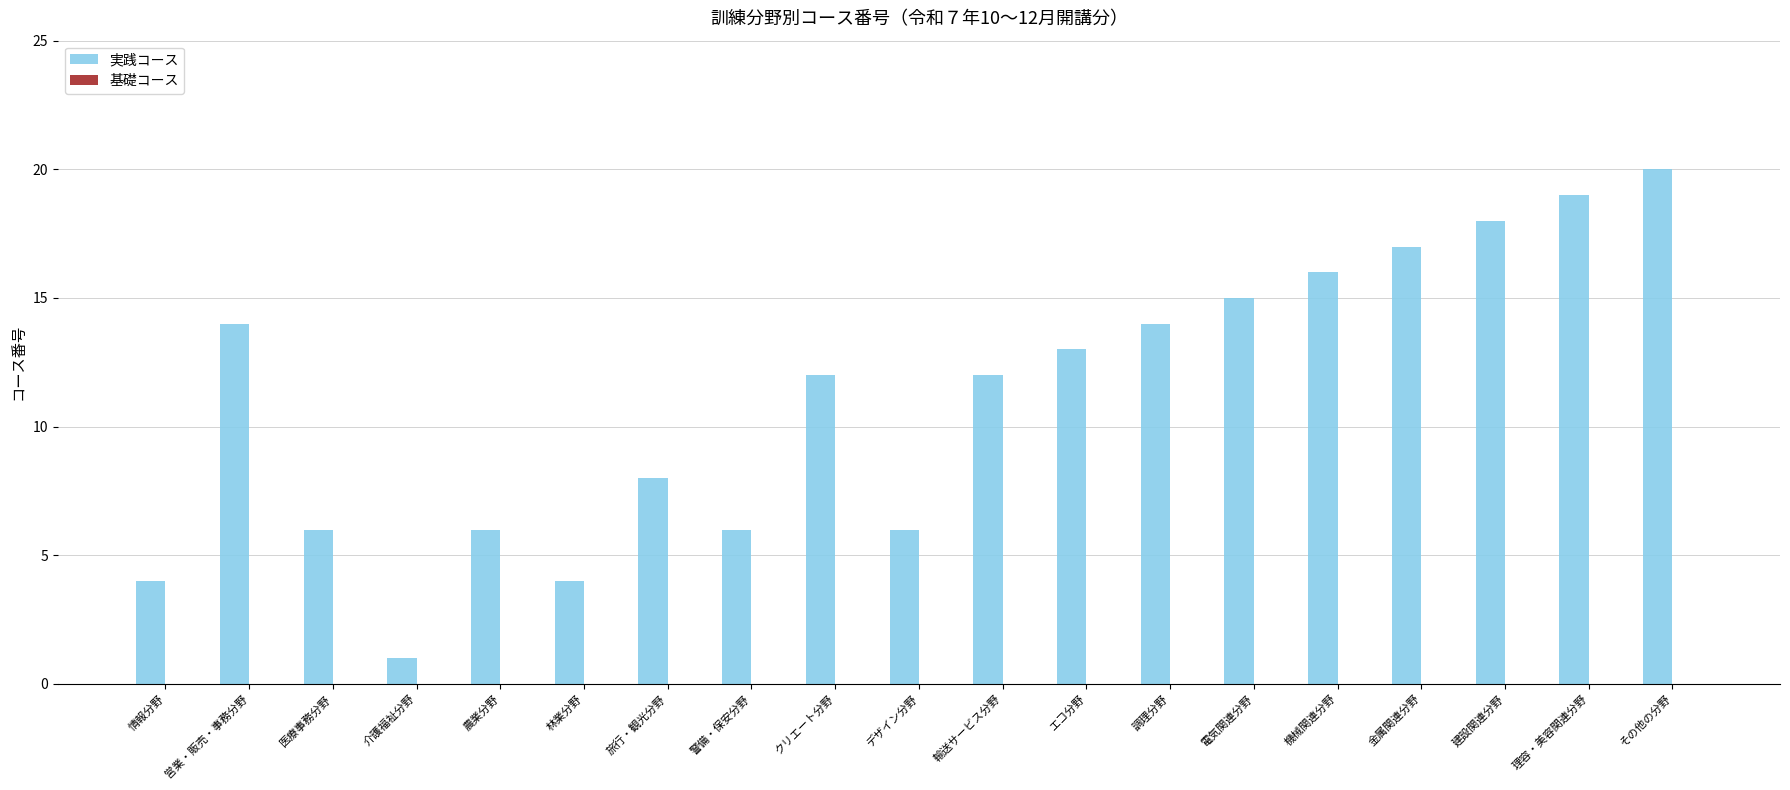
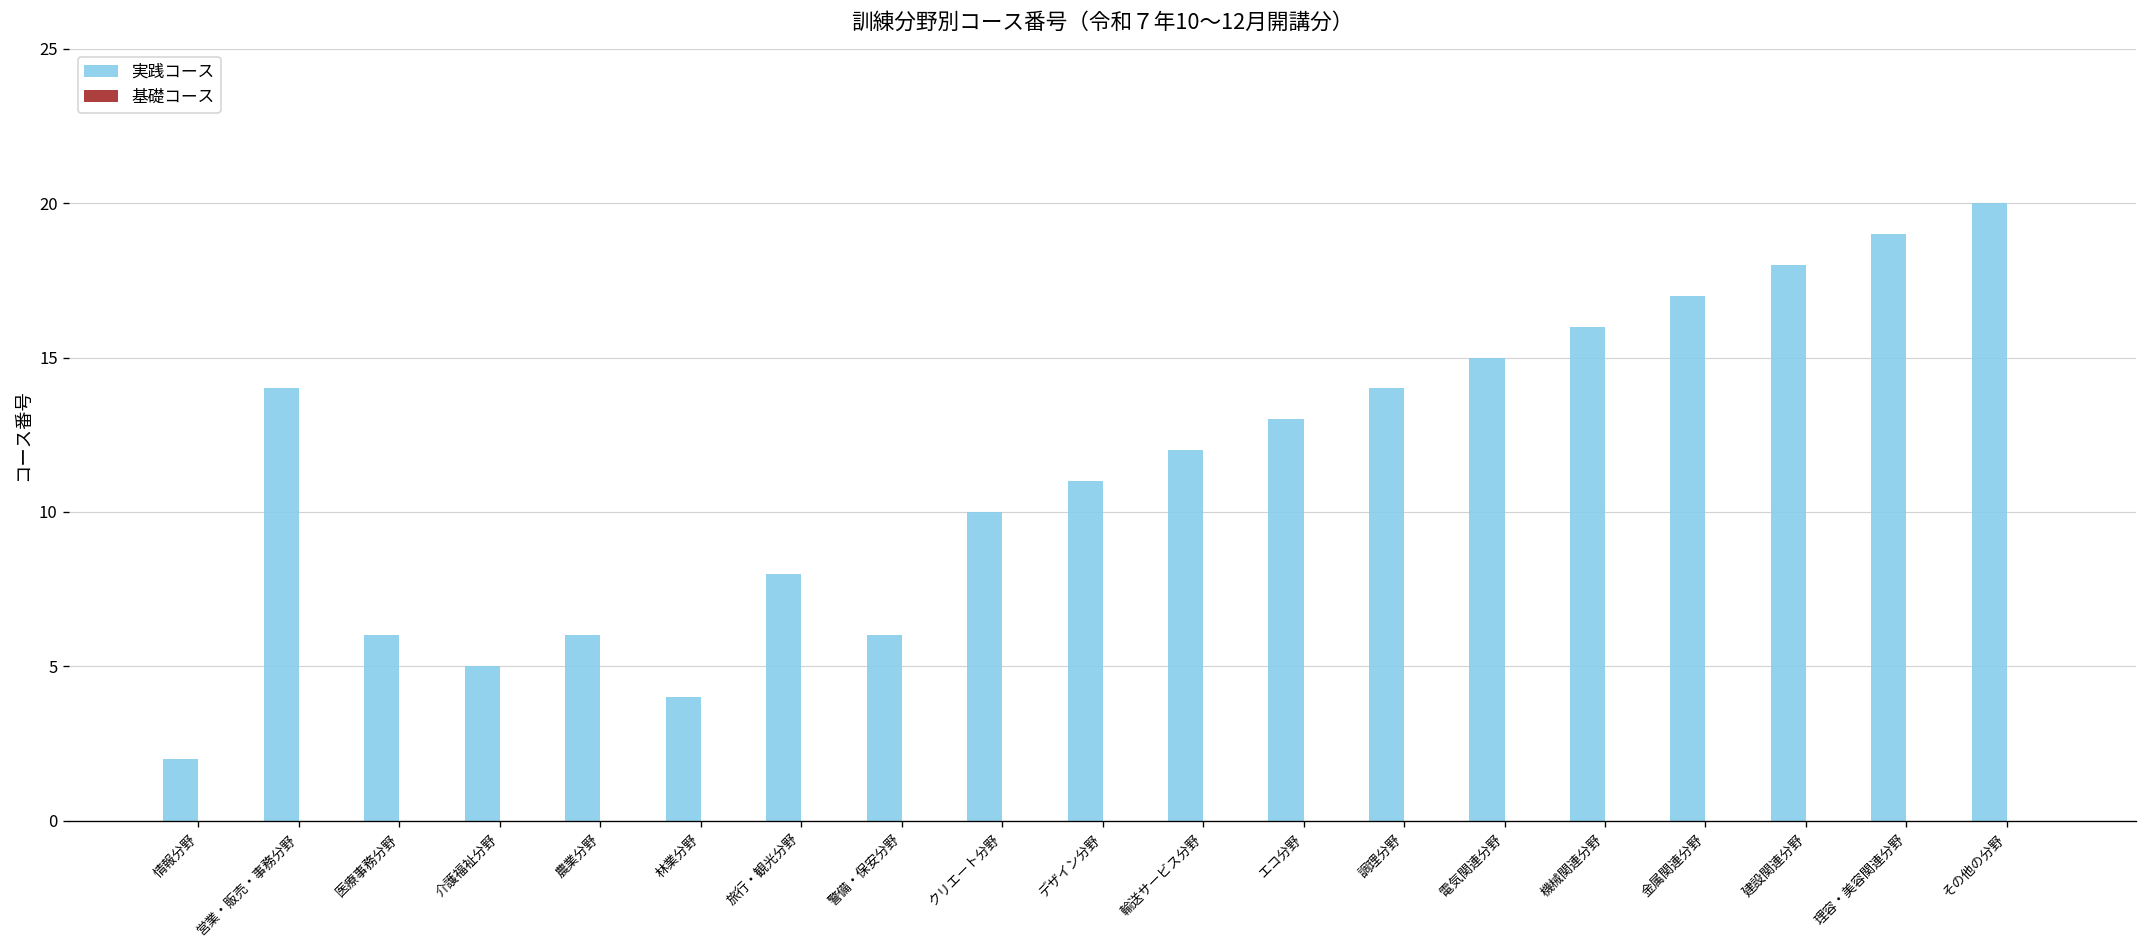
実践コース, 情報分野: 4 -> 2
実践コース, 介護福祉分野: 1 -> 5
実践コース, クリエート分野: 12 -> 10
実践コース, デザイン分野: 6 -> 11
